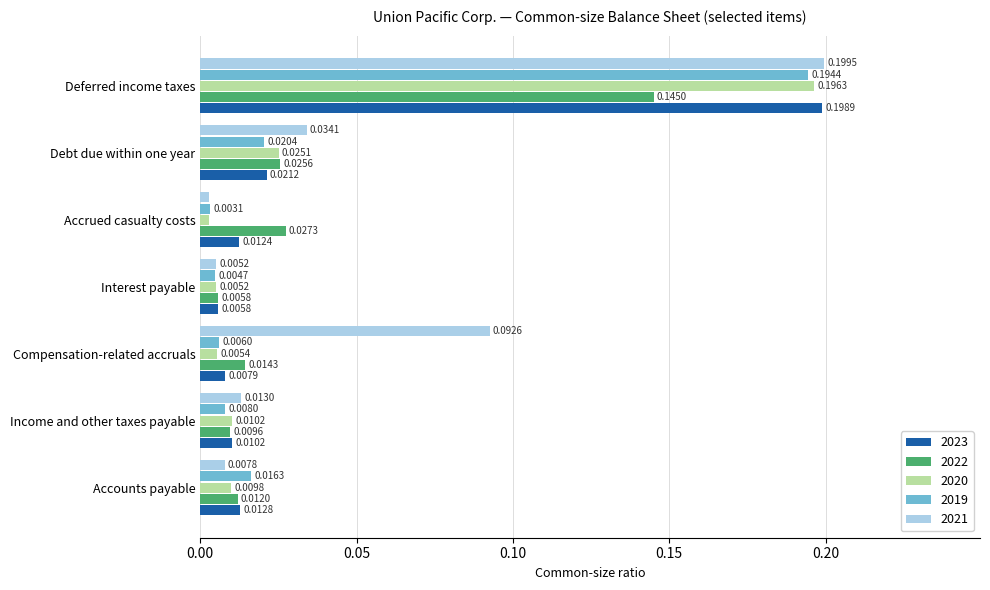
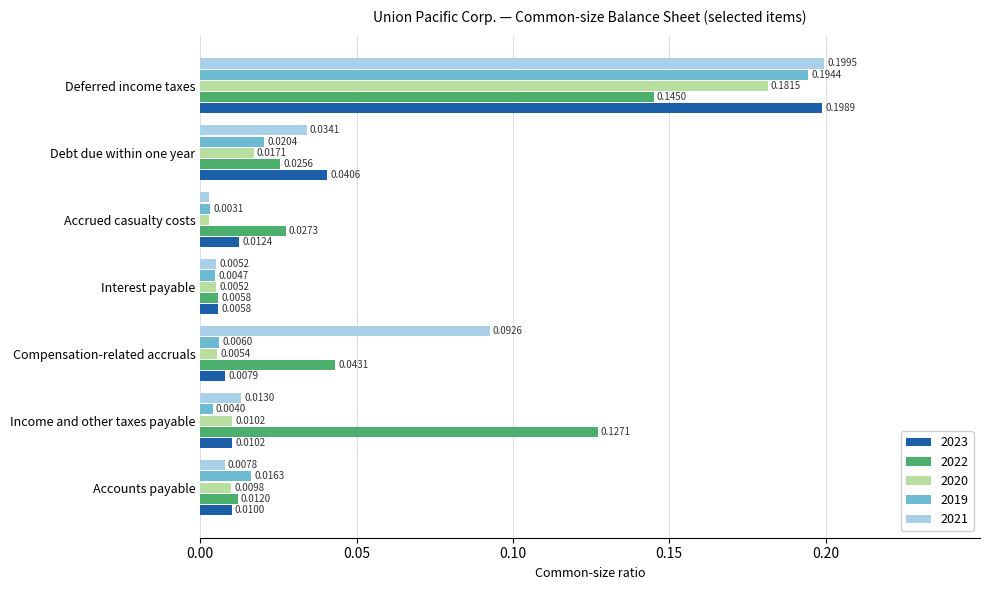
2020, Deferred income taxes: 0.1963 -> 0.1815
2020, Debt due within one year: 0.0251 -> 0.0171
2023, Debt due within one year: 0.0212 -> 0.0406
2022, Compensation-related accruals: 0.0143 -> 0.0431
2019, Income and other taxes payable: 0.0080 -> 0.0040
2022, Income and other taxes payable: 0.0096 -> 0.1271
2023, Accounts payable: 0.0128 -> 0.0100
